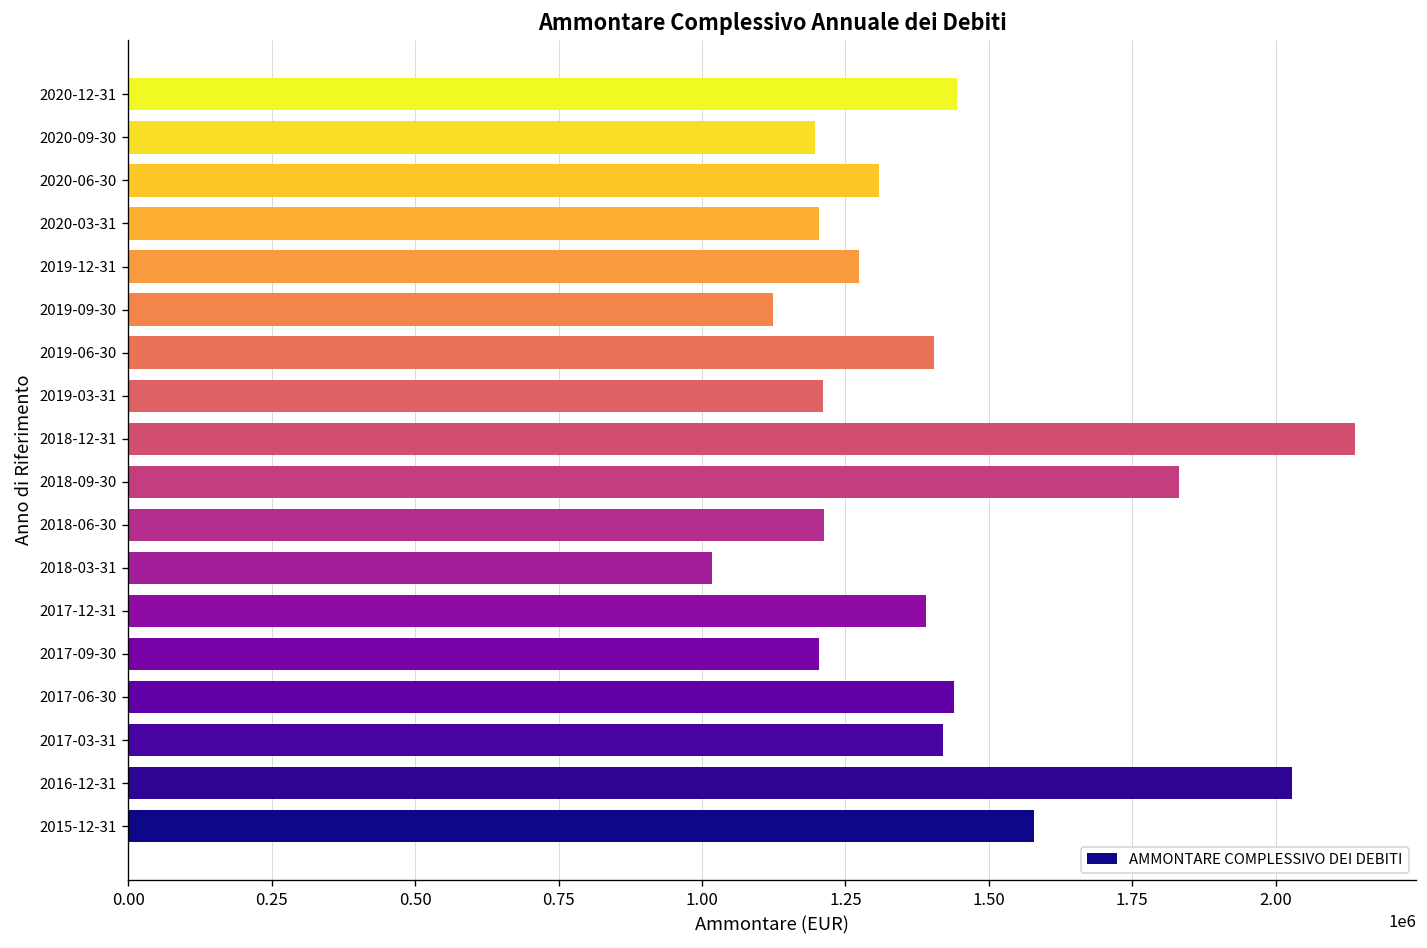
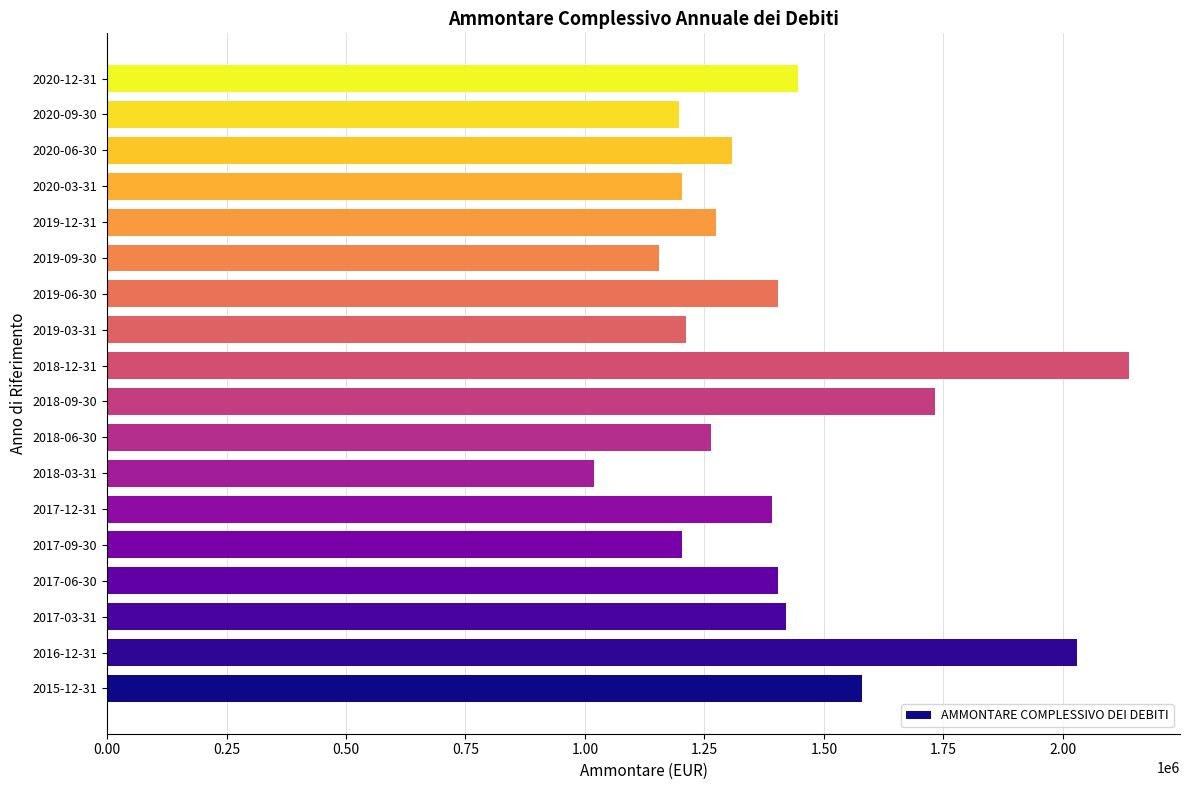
2019-09-30: 1120000 -> 1150000
2018-09-30: 1830000 -> 1730000
2018-06-30: 1210000 -> 1260000
2017-06-30: 1440000 -> 1400000
